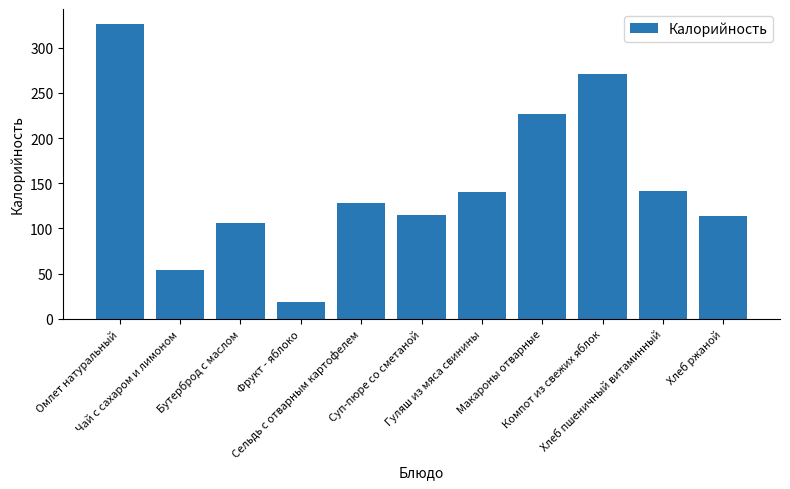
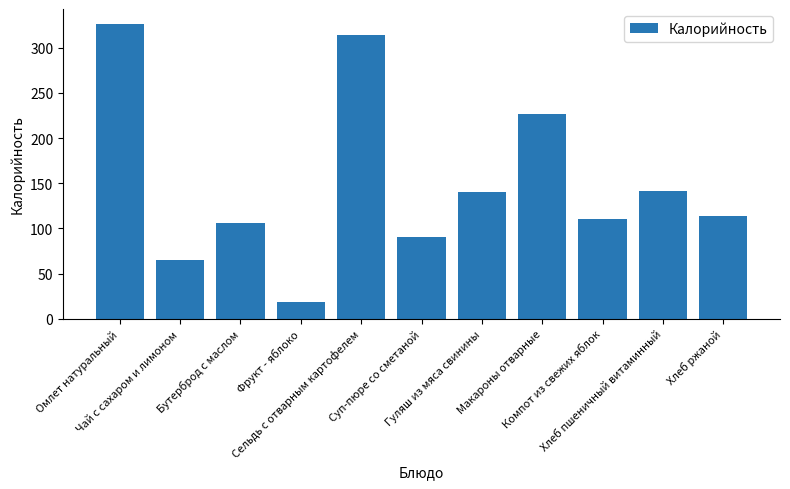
Чай с сахаром и лимоном: 50 -> 70
Сельдь с отварным картофелем: 130 -> 310
Суп-пюре со сметаной: 120 -> 90
Компот из свежих яблок: 270 -> 110
